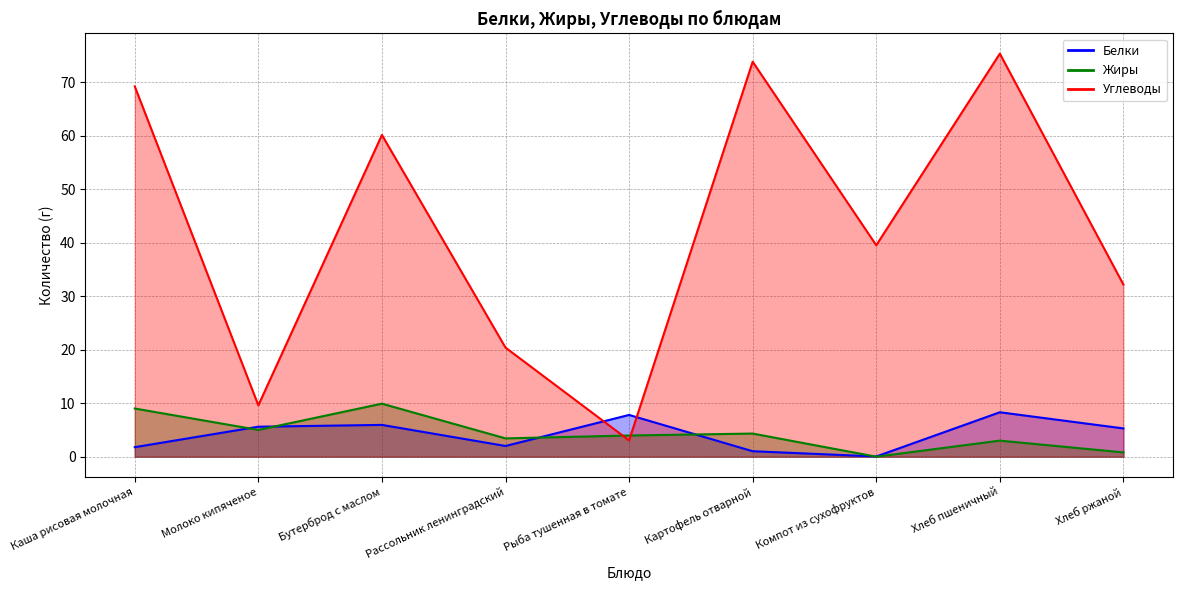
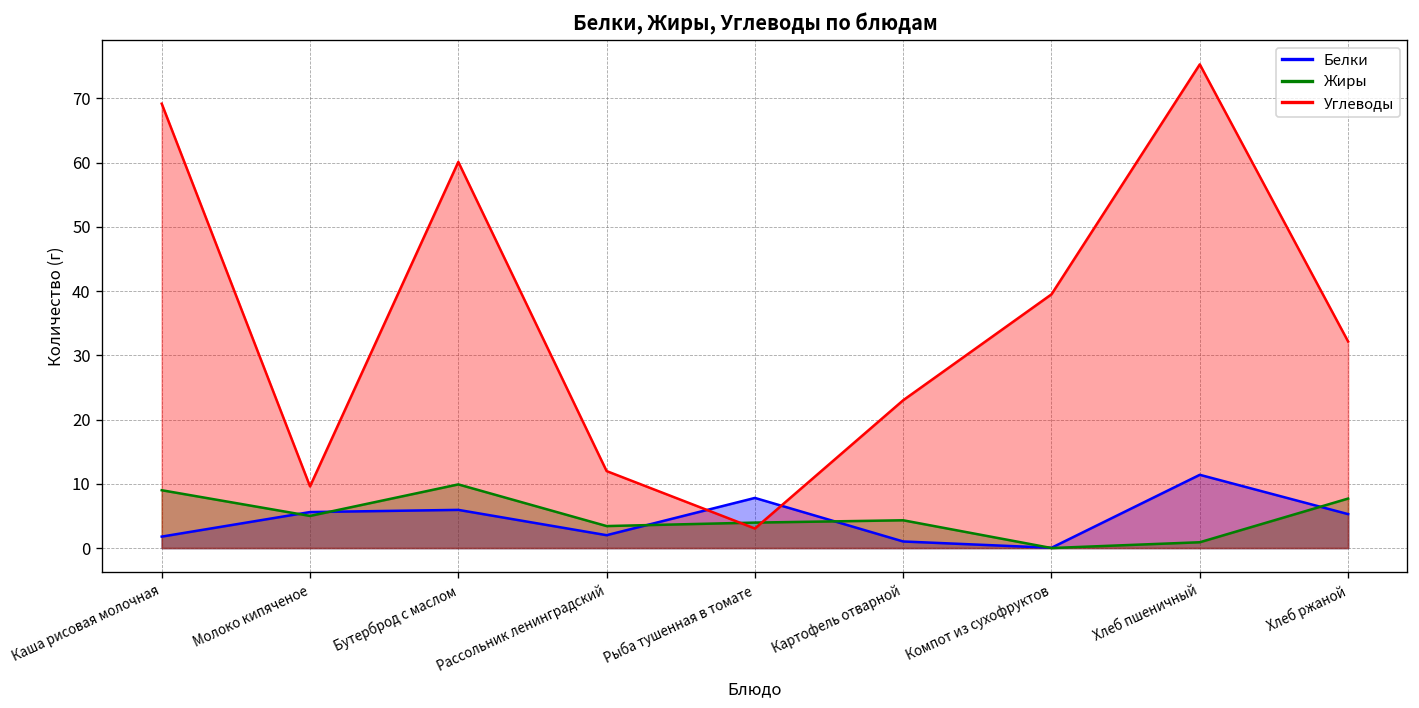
Углеводы, Рассольник ленинградский: 20 -> 12
Углеводы, Картофель отварной: 74 -> 23
Белки, Хлеб пшеничный: 8 -> 11
Жиры, Хлеб пшеничный: 3 -> 1
Жиры, Хлеб ржаной: 1 -> 8
